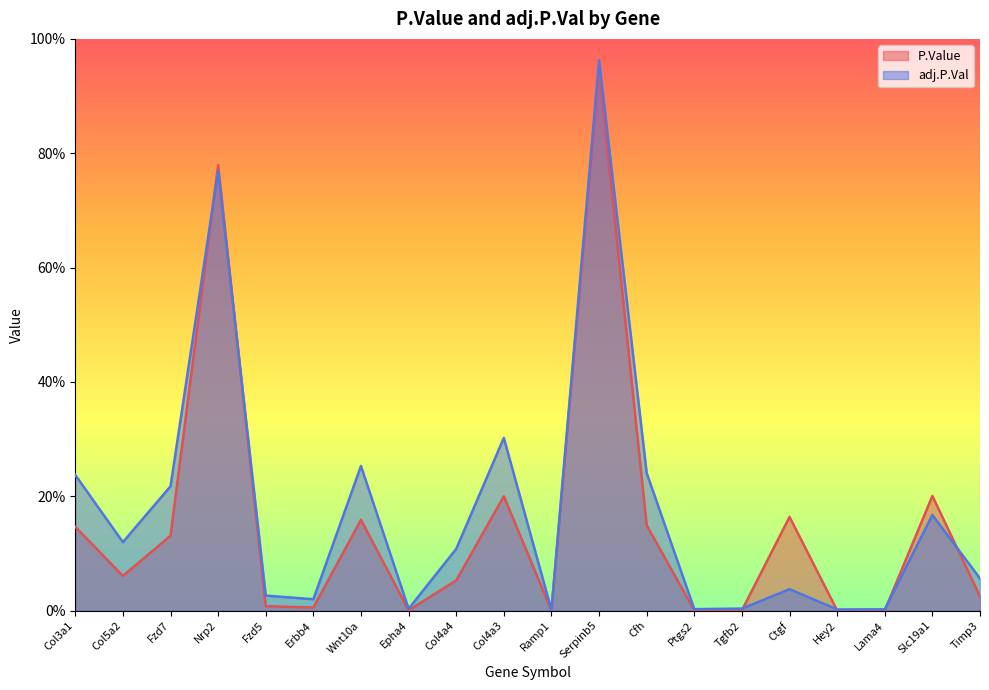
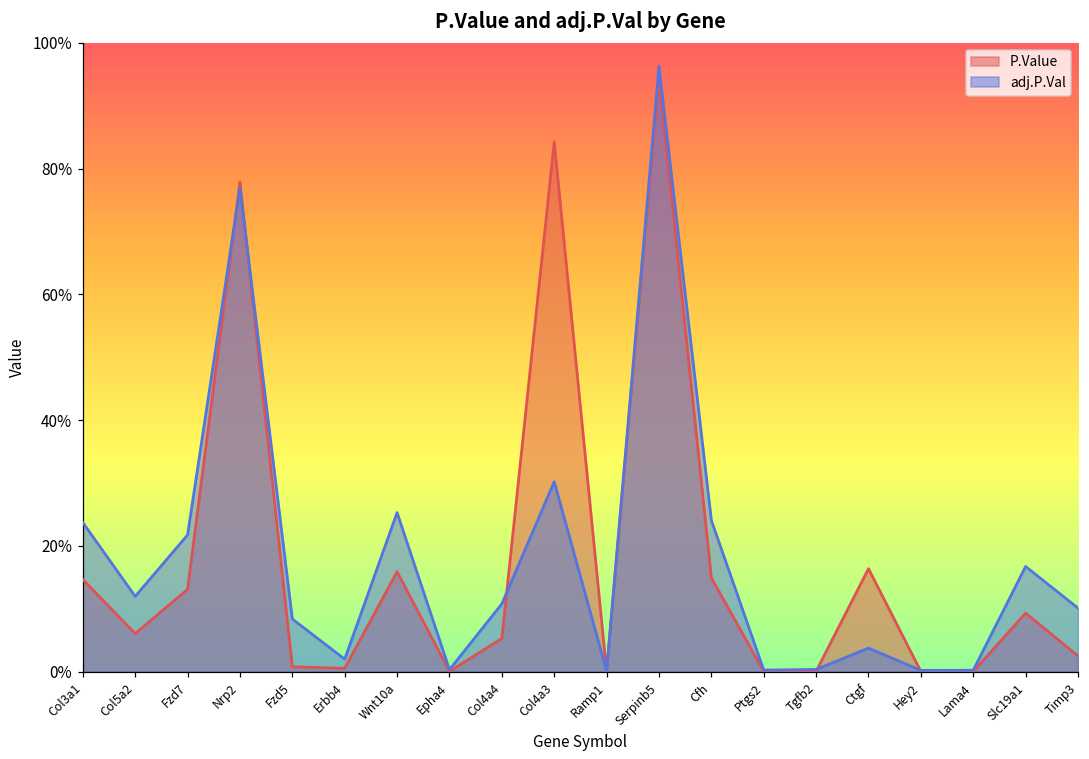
adj.P.Val, Fzd5: 3% -> 8%
P.Value, Col4a3: 20% -> 84%
P.Value, Slc19a1: 20% -> 9%
adj.P.Val, Timp3: 6% -> 10%
